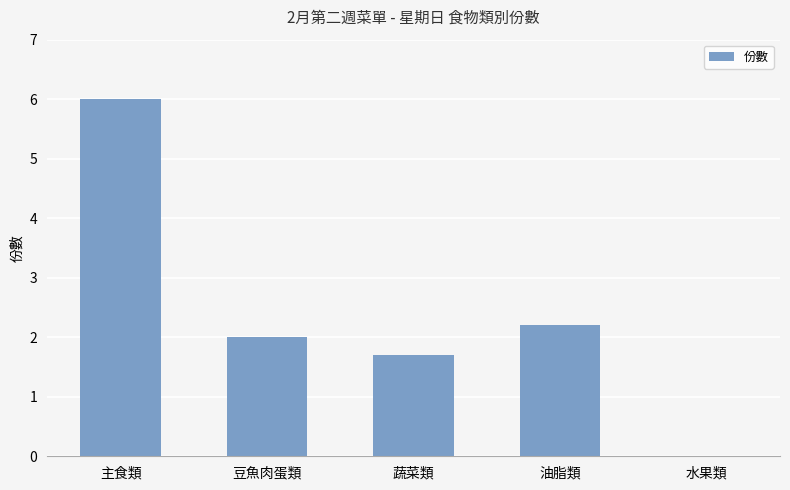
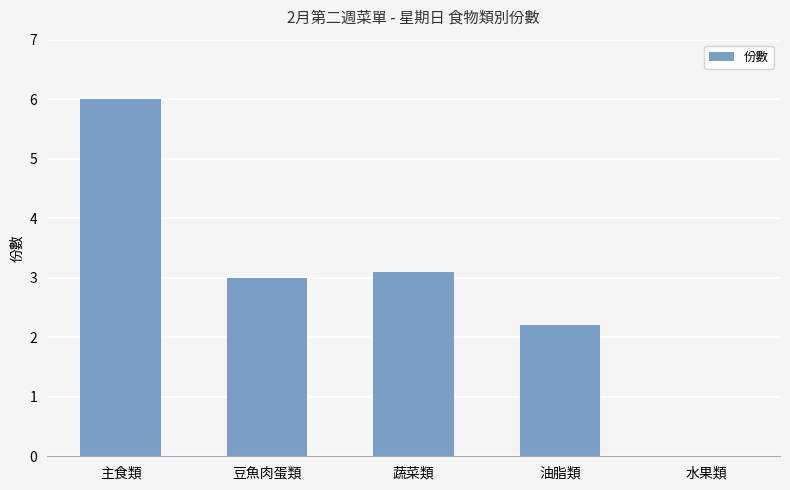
豆魚肉蛋類: 2 -> 3
蔬菜類: 1.7 -> 3.1
